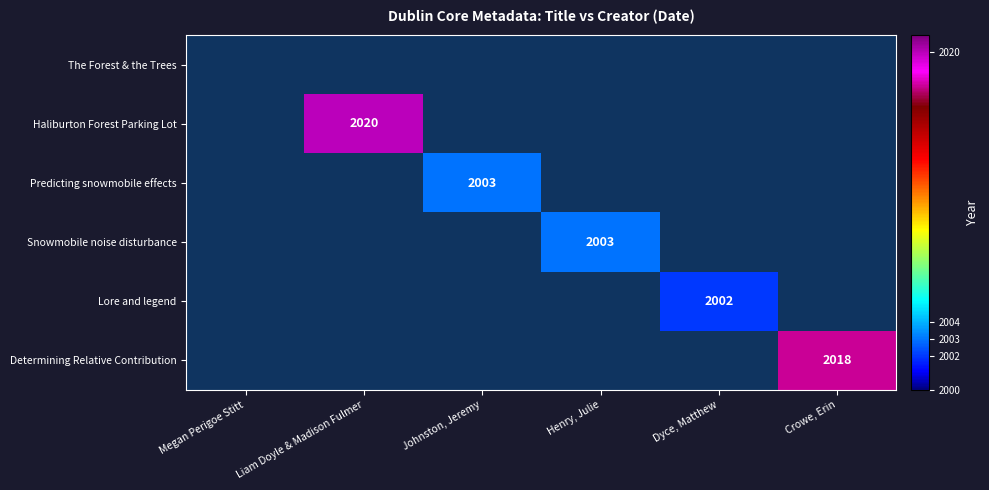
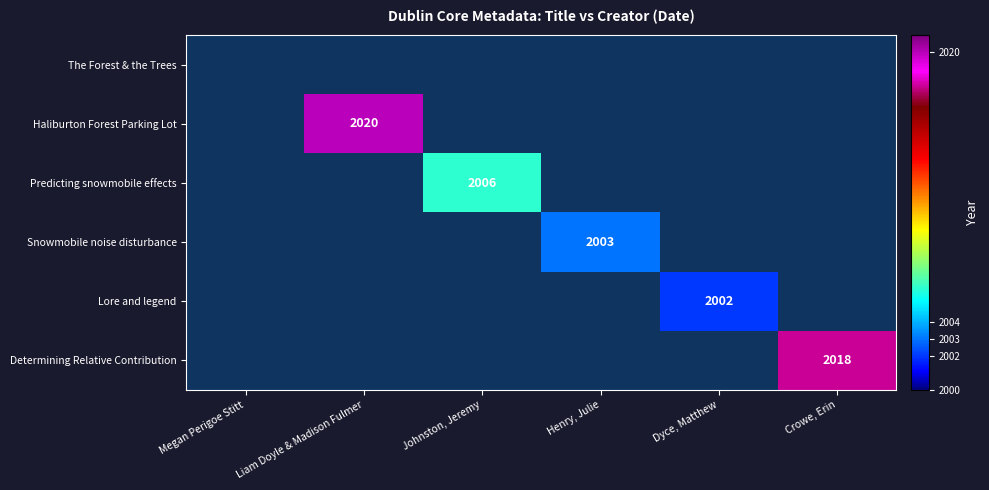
Predicting snowmobile effects, Johnston, Jeremy: 2003 -> 2006
